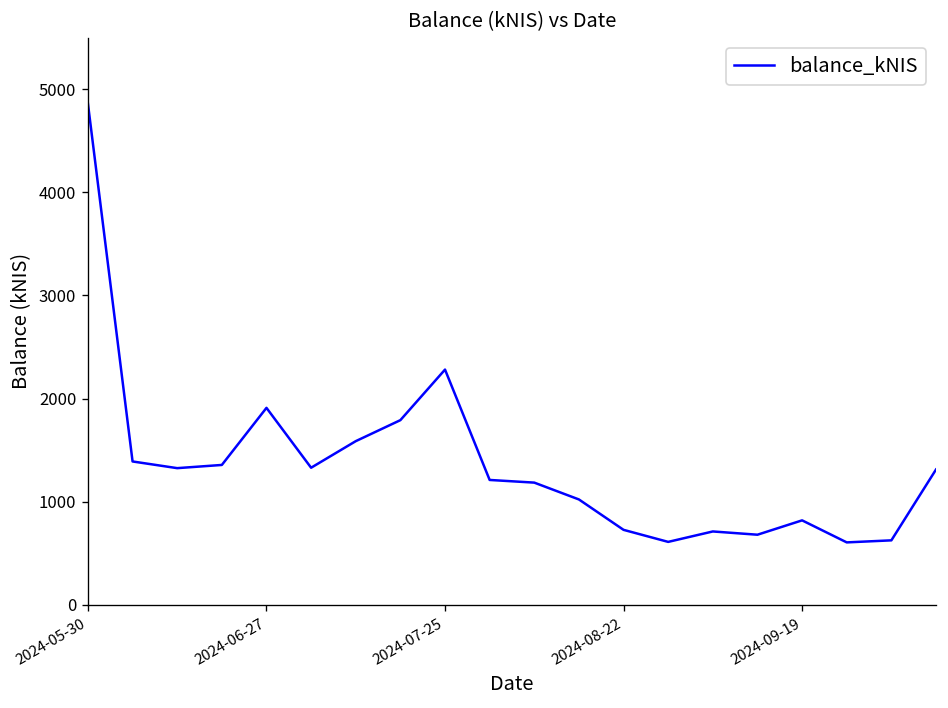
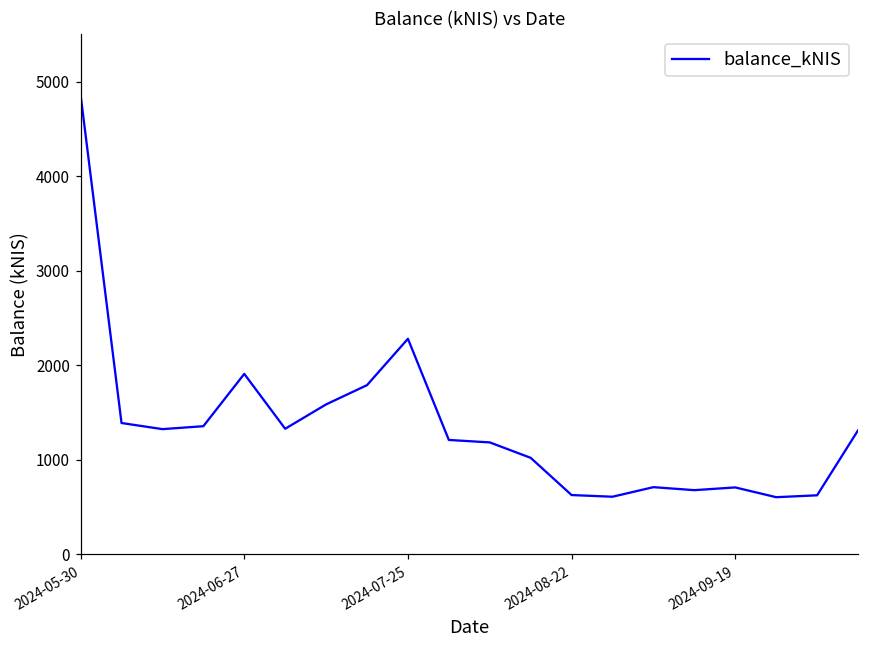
2024-08-22: 700 -> 600
2024-09-19: 800 -> 700
